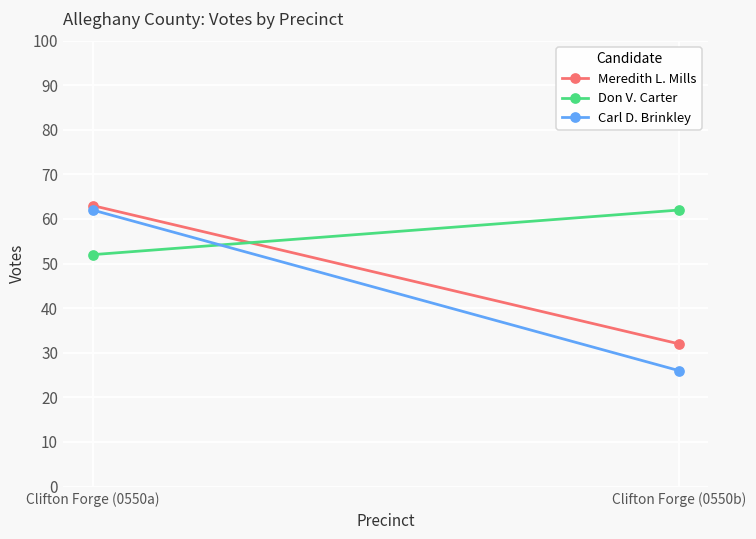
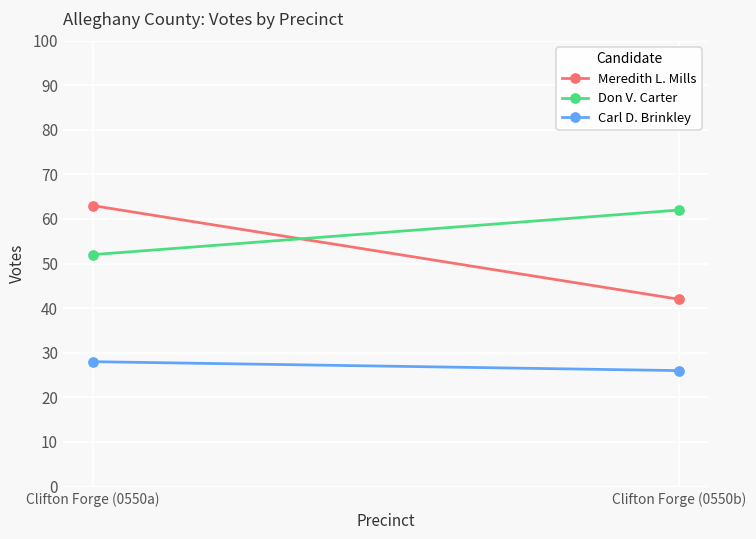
Carl D. Brinkley, Clifton Forge (0550a): 62 -> 28
Meredith L. Mills, Clifton Forge (0550b): 32 -> 42
